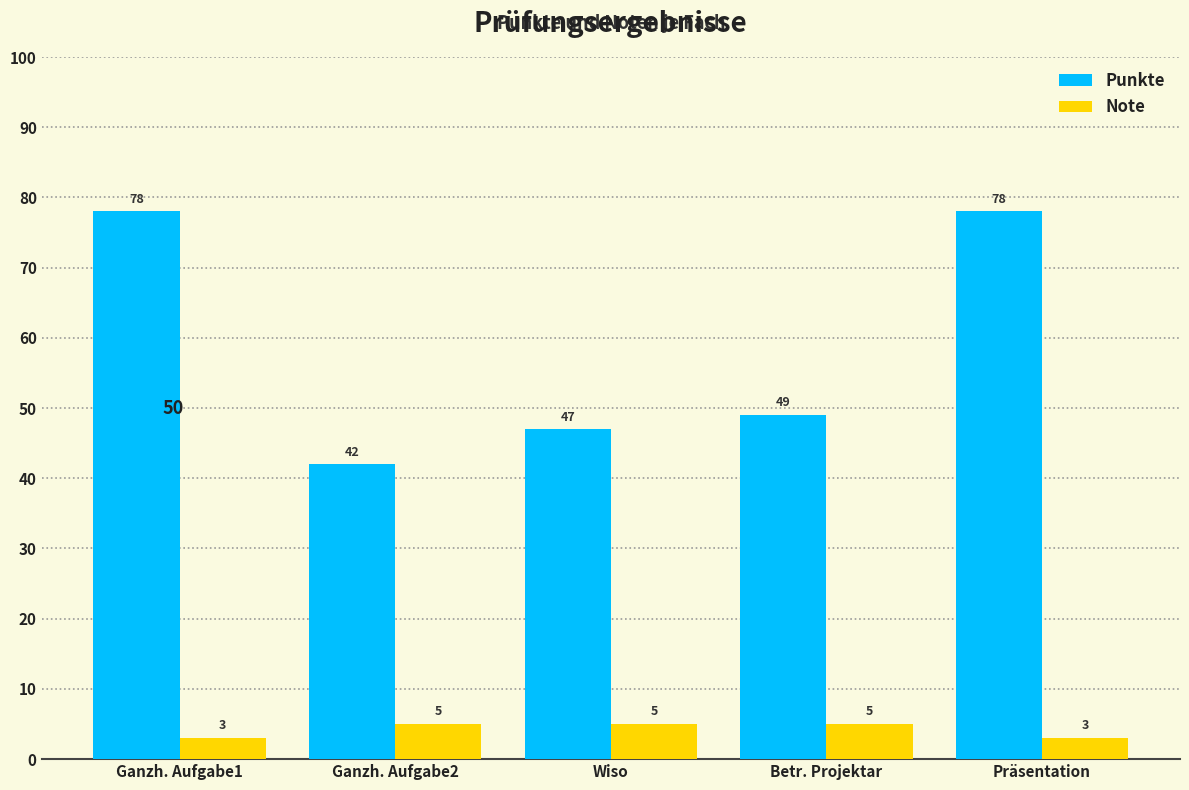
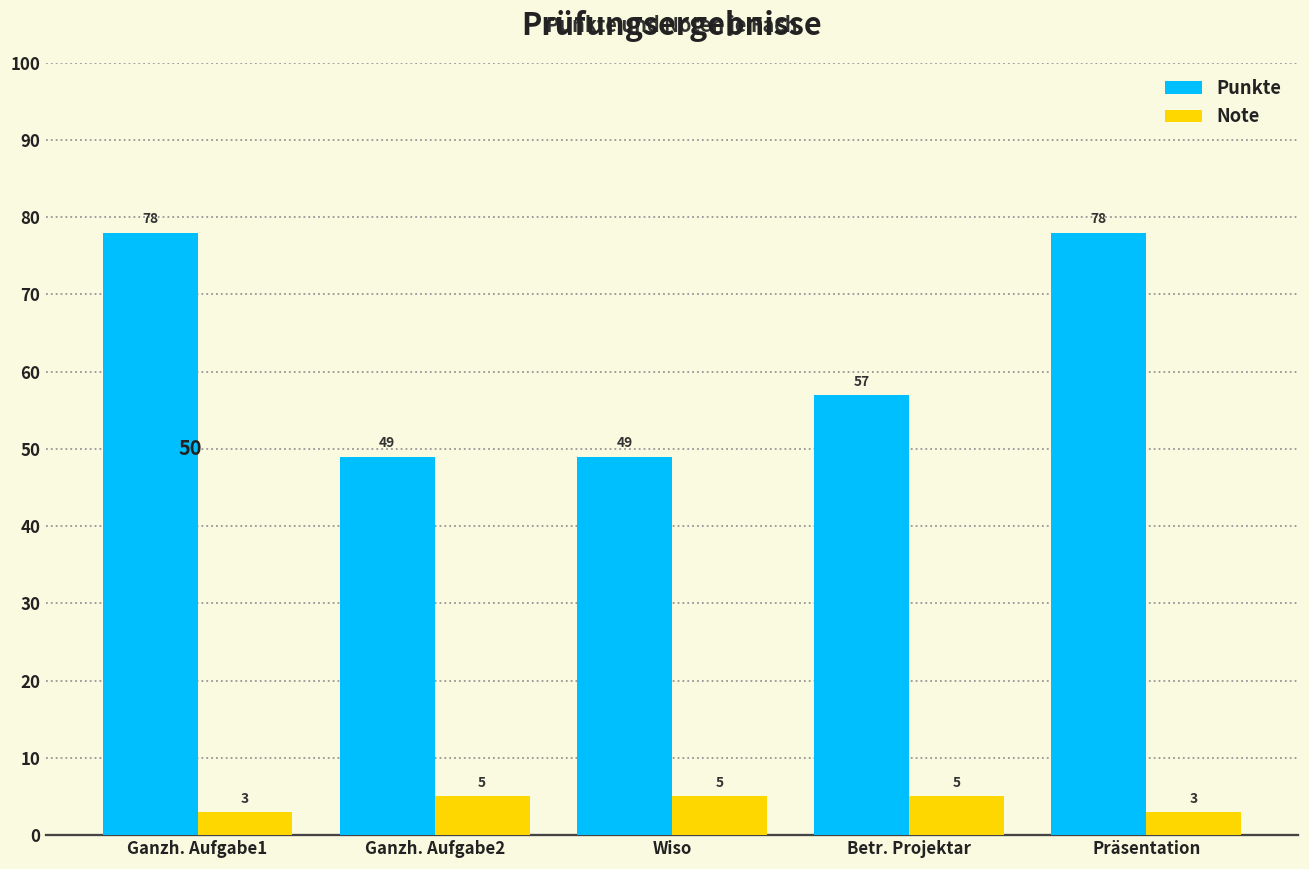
Punkte, Ganzh. Aufgabe2: 42 -> 49
Punkte, Wiso: 47 -> 49
Punkte, Betr. Projektar: 49 -> 57
